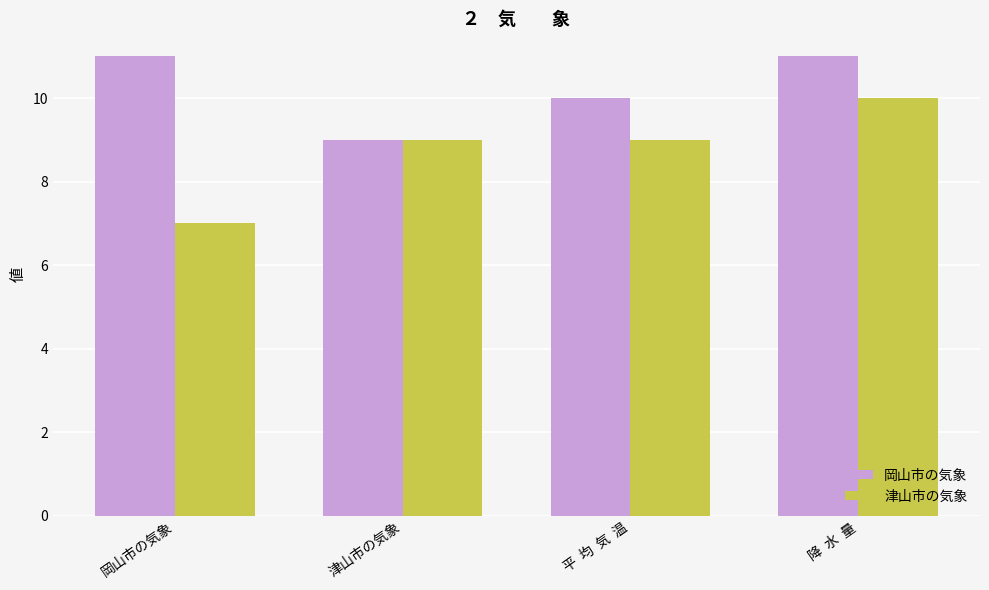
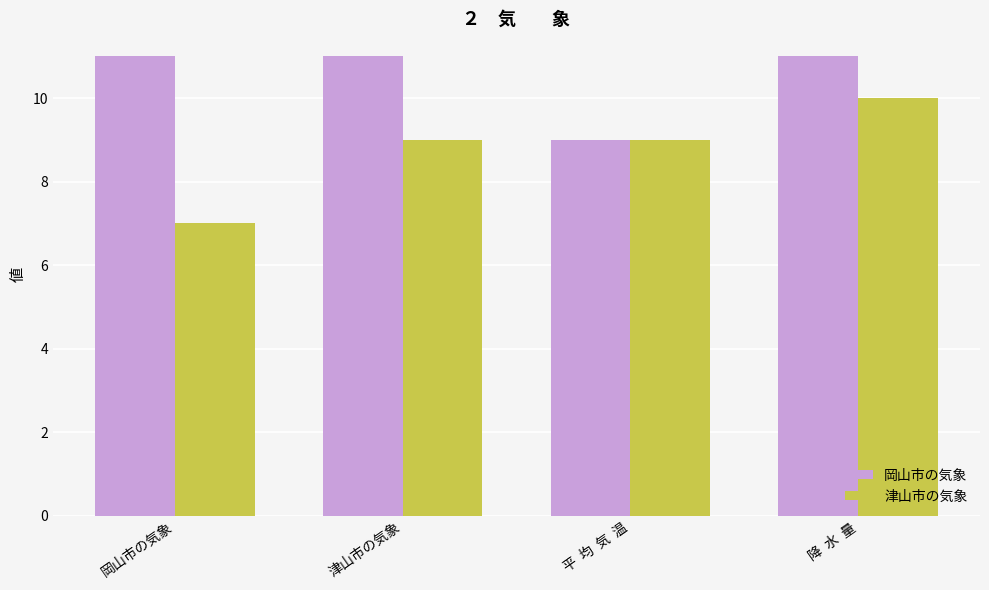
岡山市の気象, 津山市の気象: 9 -> 11
岡山市の気象, 平 均 気 温: 10 -> 9
